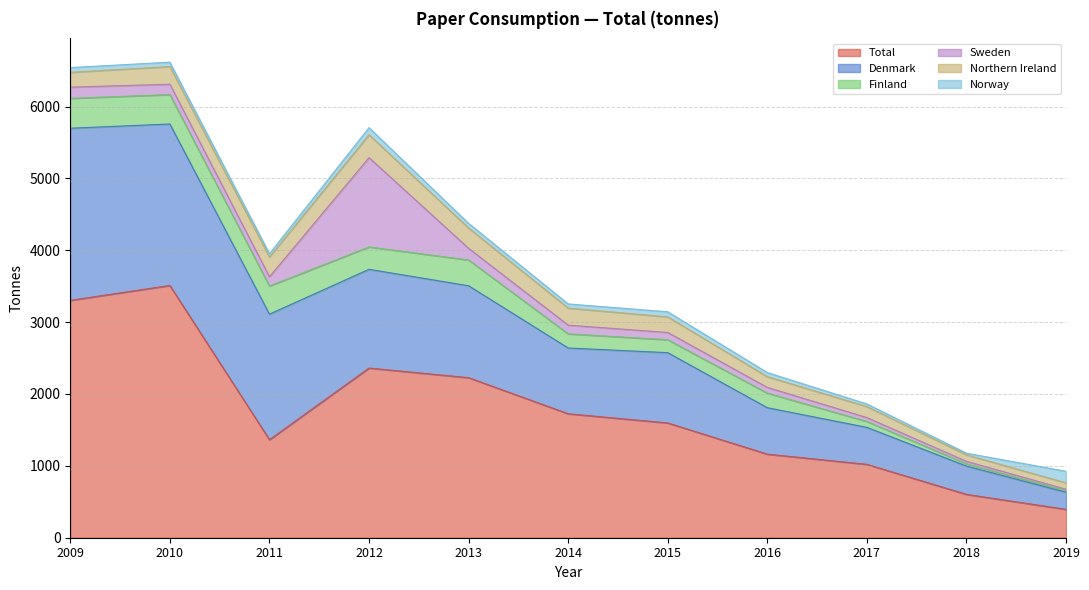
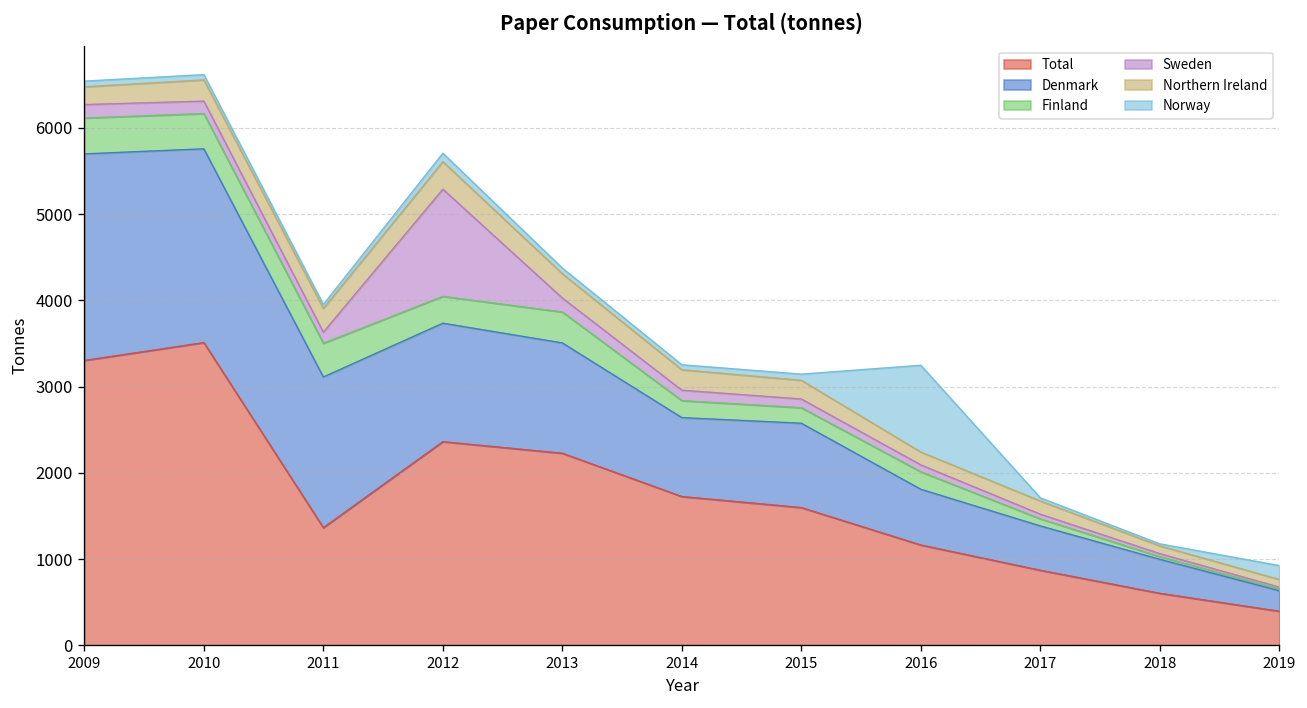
Norway, 2016: 100 -> 1000
Total, 2017: 1000 -> 900
